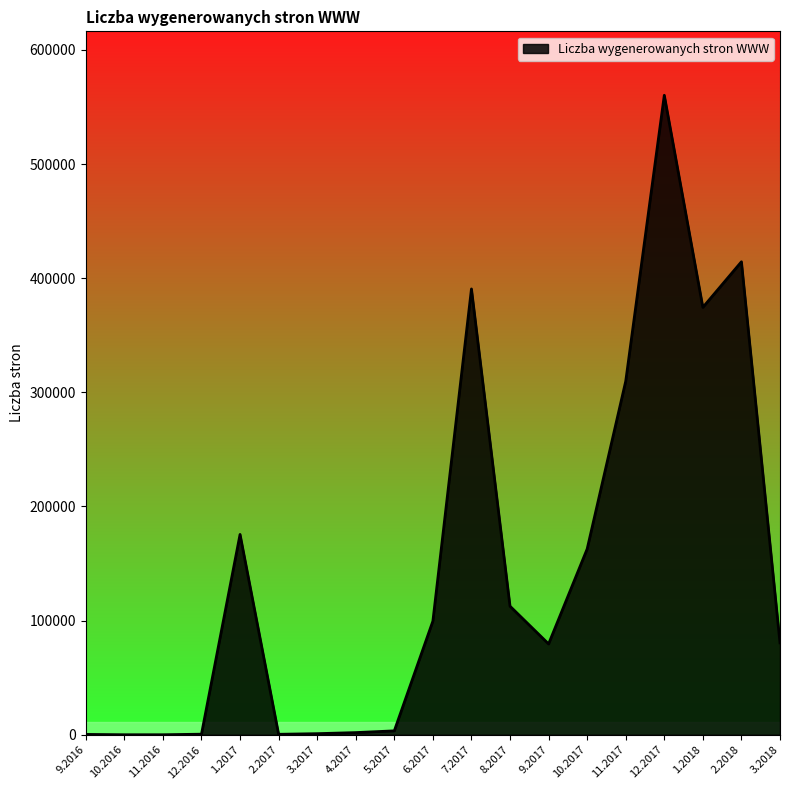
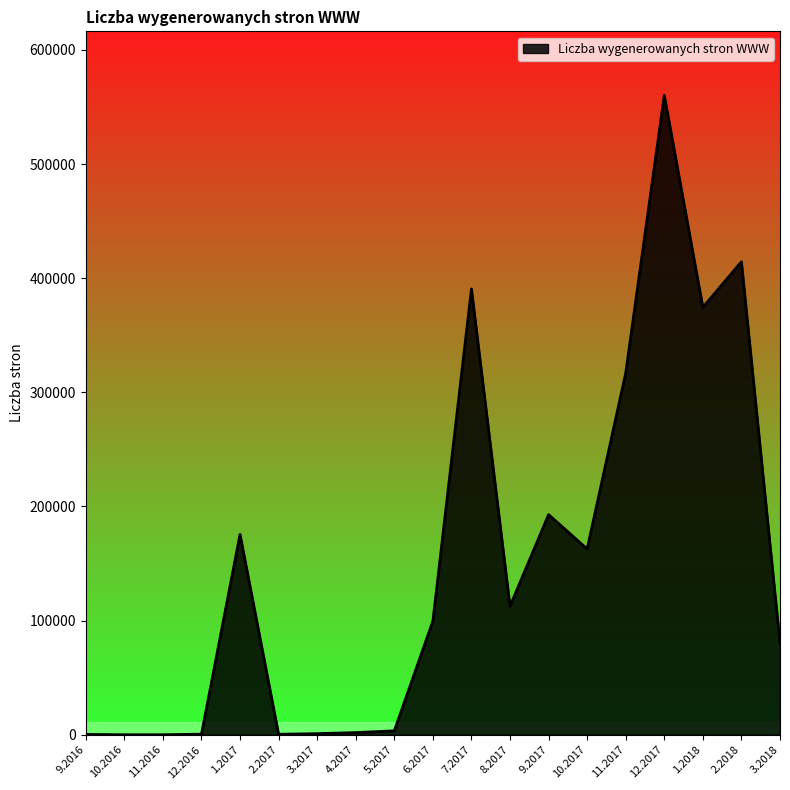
9.2017: 80000 -> 193000
11.2017: 310000 -> 317000
